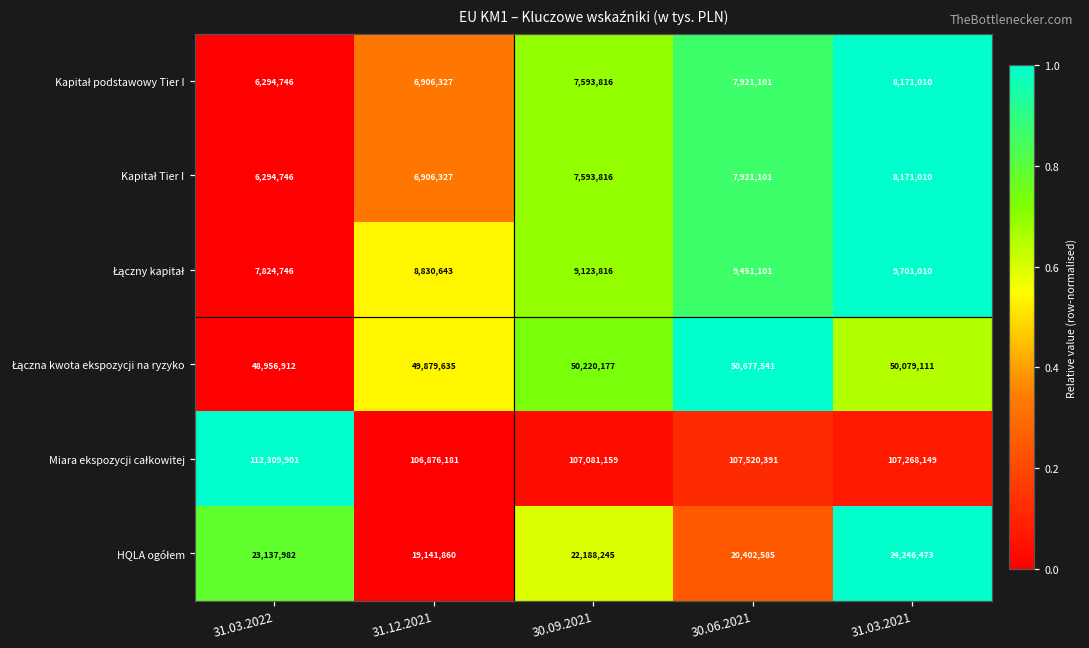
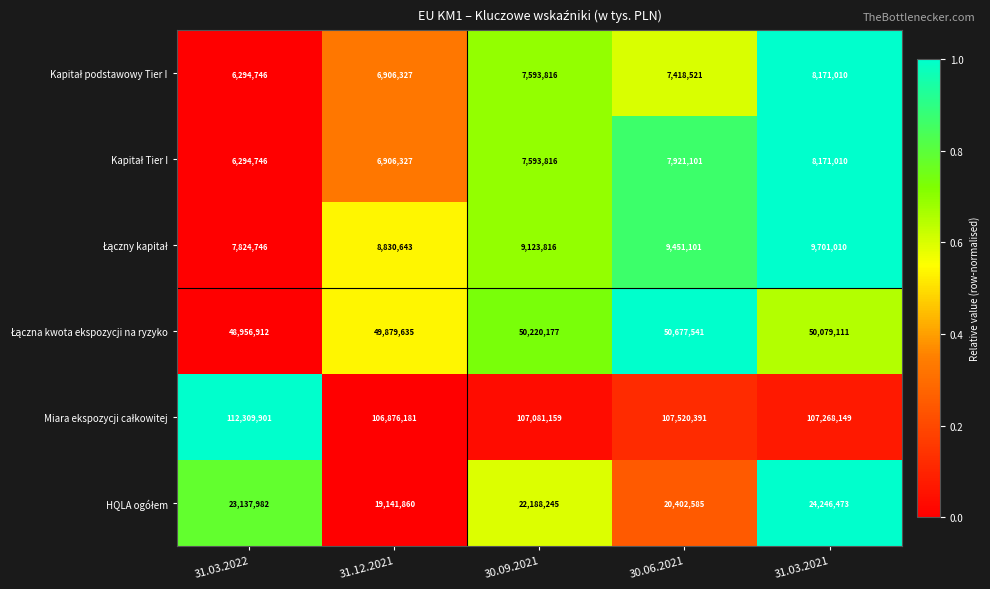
Kapitał podstawowy Tier I, 30.06.2021: 7,921,101 -> 7,418,521
